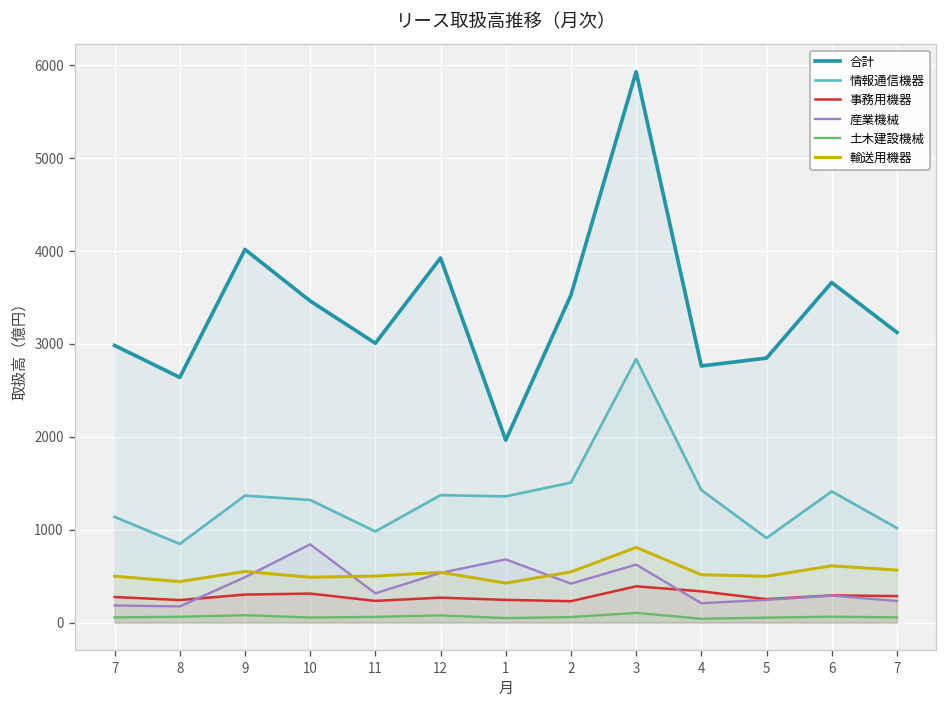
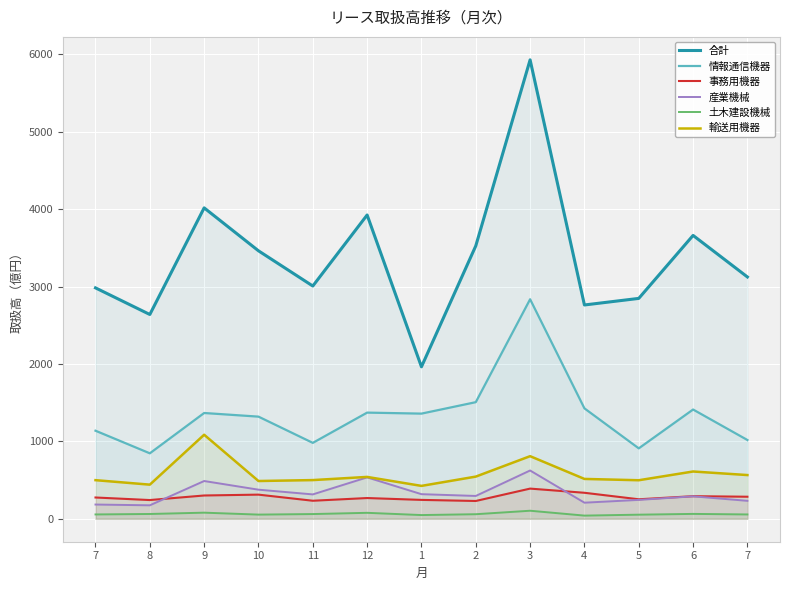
輸送用機器, 9: 600 -> 1100
産業機械, 10: 800 -> 400
産業機械, 1: 700 -> 300
産業機械, 2: 400 -> 300
